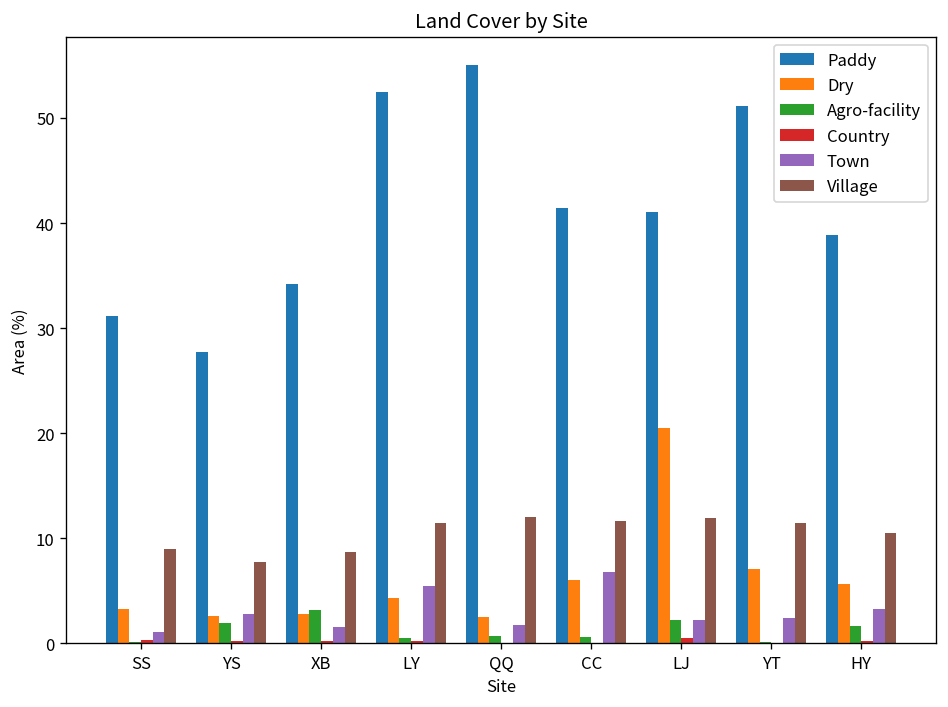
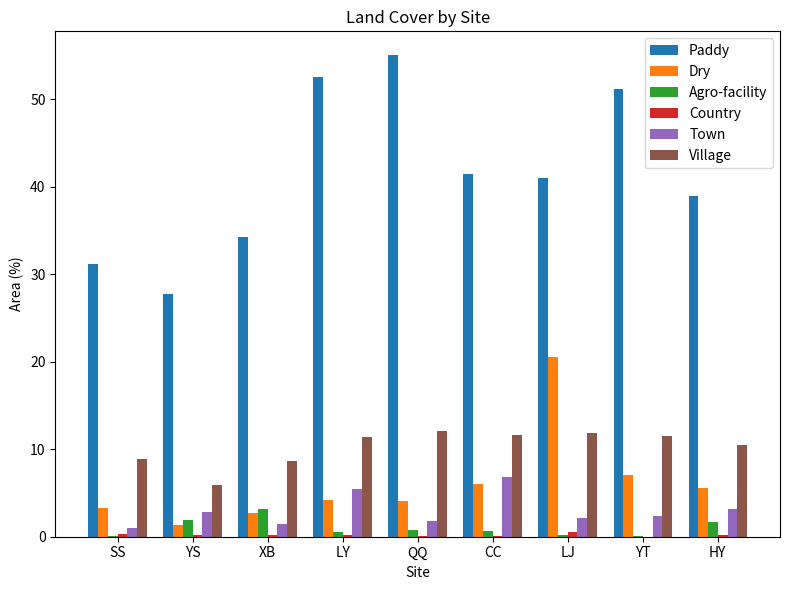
Dry, YS: 3 -> 1
Village, YS: 8 -> 6
Dry, QQ: 2 -> 4
Agro-facility, LJ: 2 -> 0
